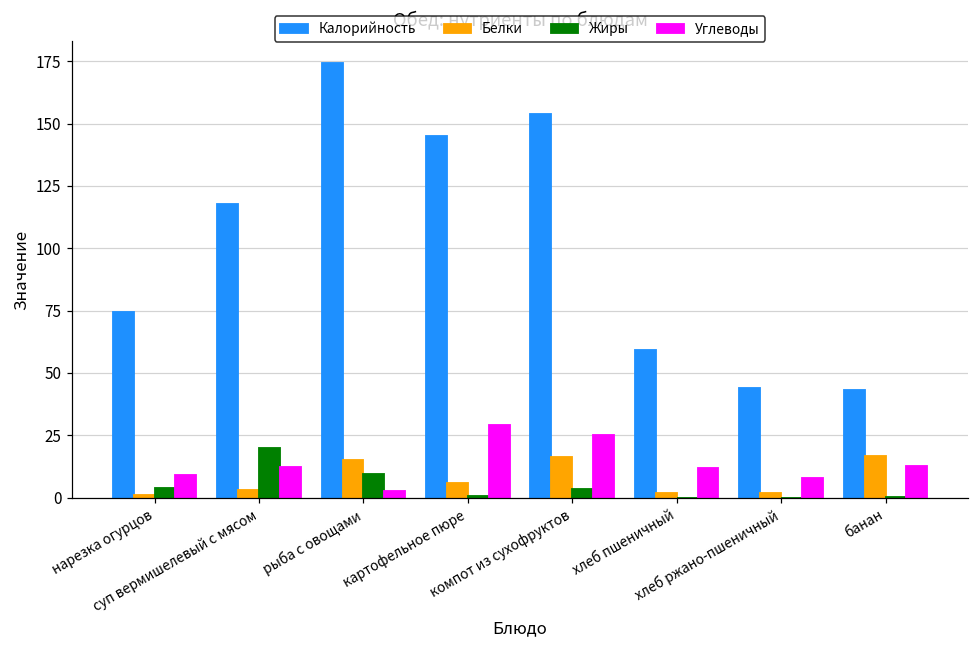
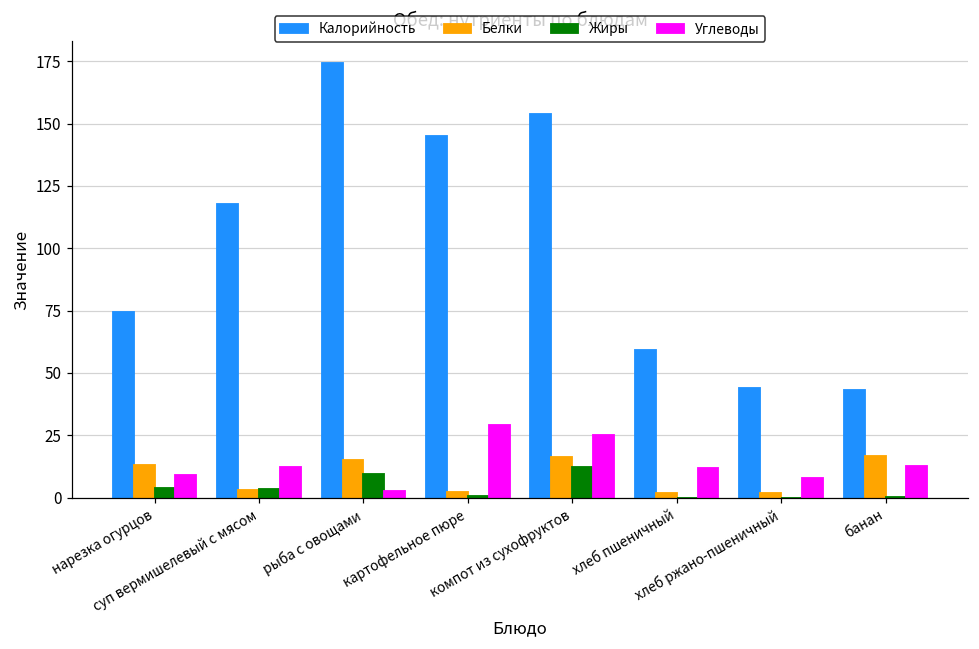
Белки, нарезка огурцов: 1 -> 13
Жиры, суп вермишелевый с мясом: 20 -> 4
Белки, картофельное пюре: 6 -> 2
Жиры, компот из сухофруктов: 3 -> 12
